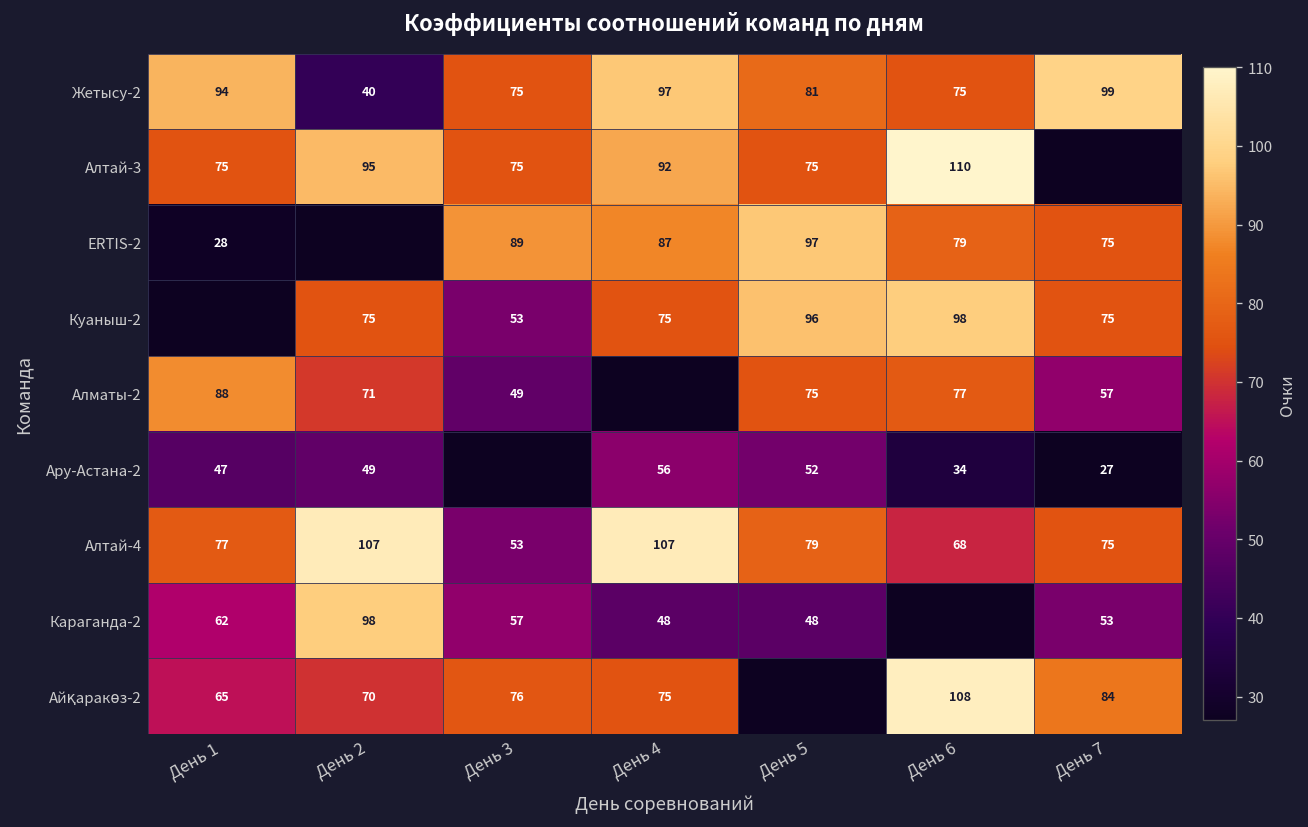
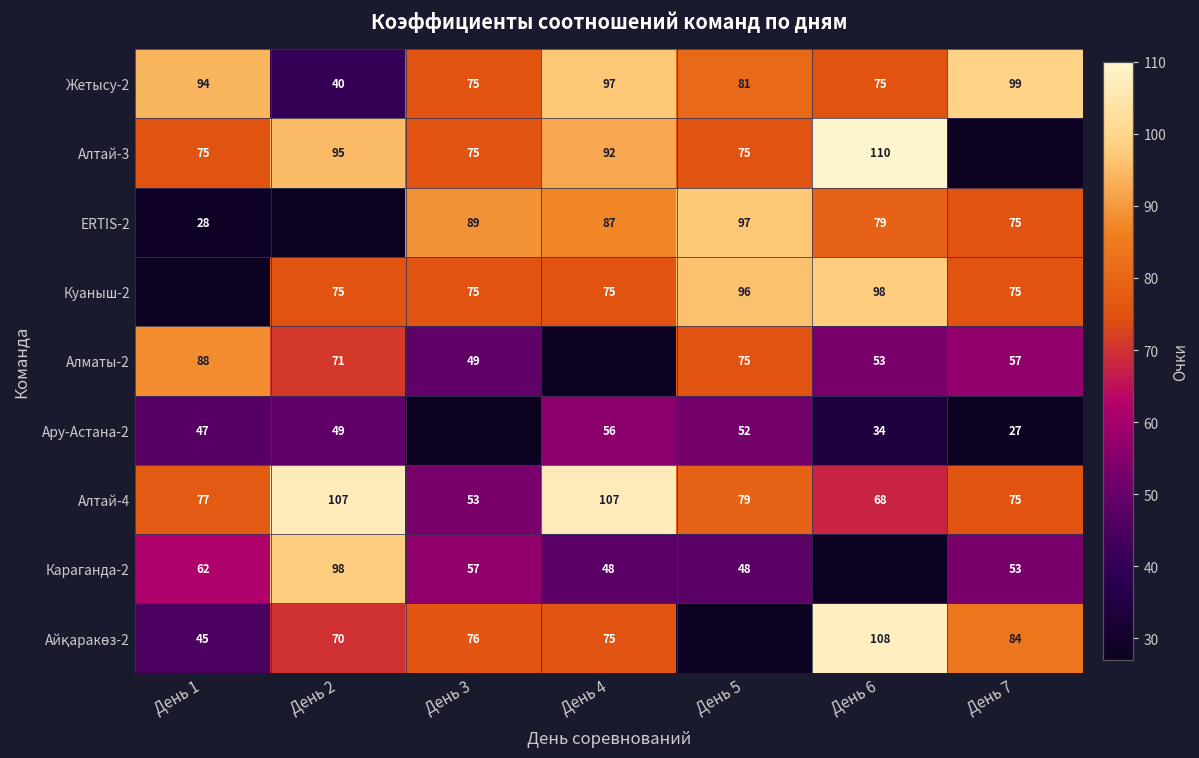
Куаныш-2, День 3: 53 -> 75
Алматы-2, День 6: 77 -> 53
Айқаракөз-2, День 1: 65 -> 45
